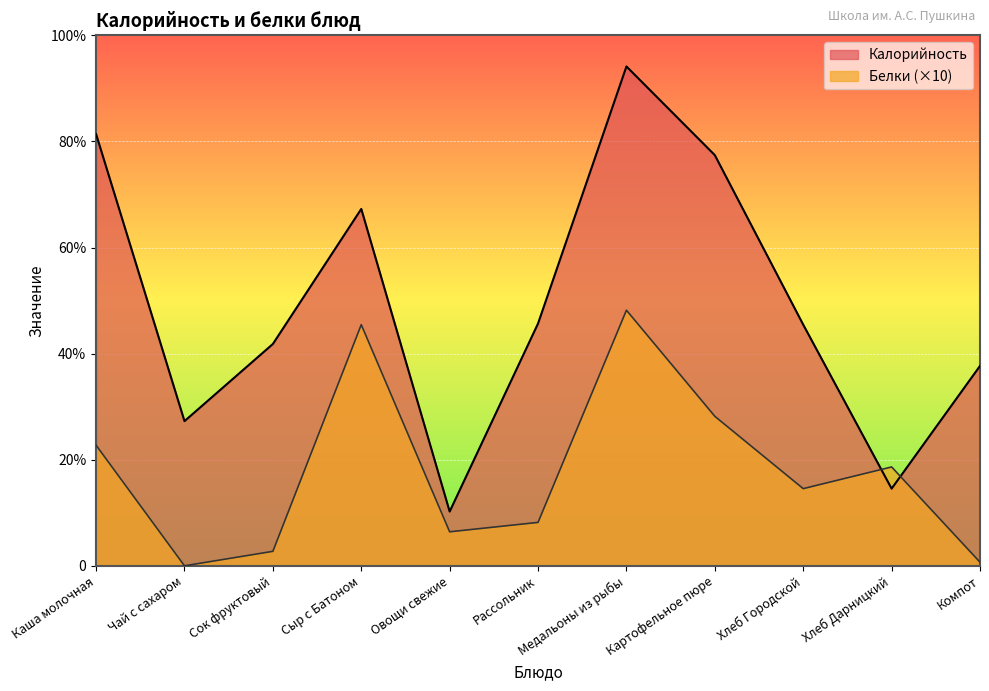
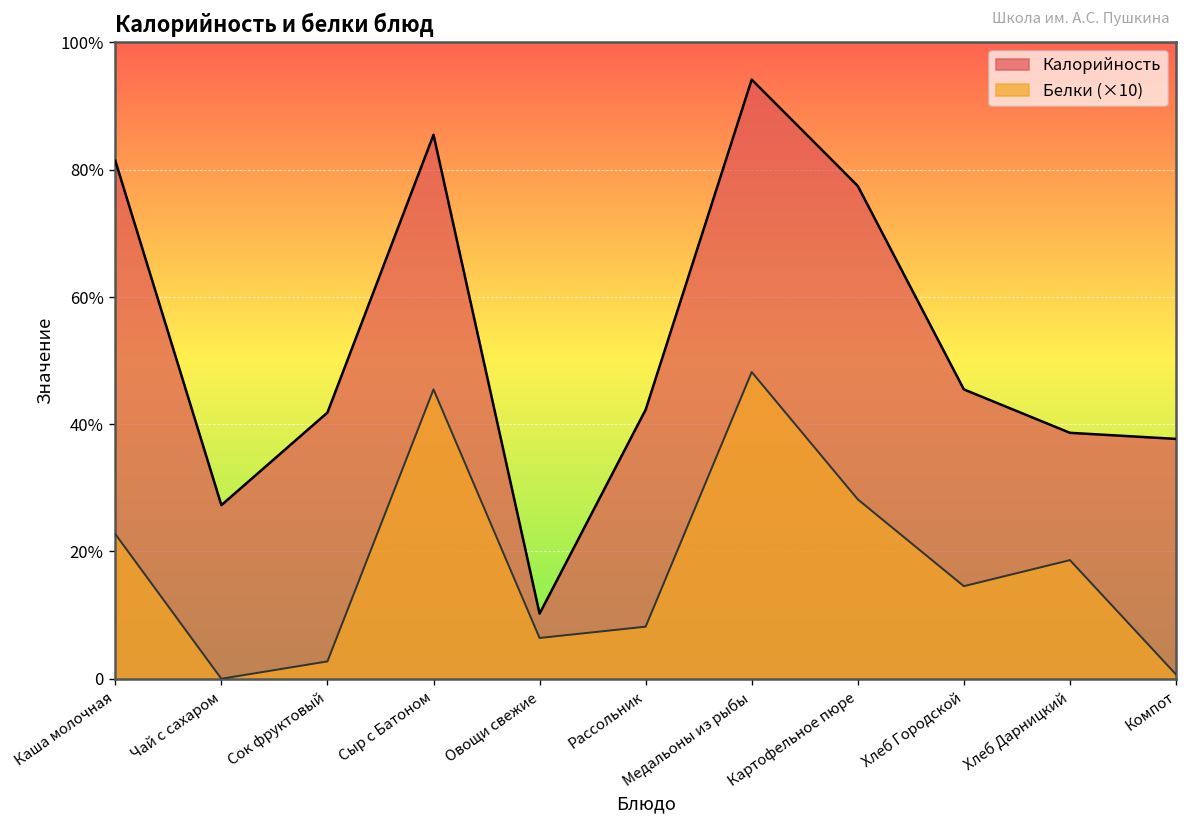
Калорийность, Сыр с Батоном: 67% -> 85%
Калорийность, Рассольник: 46% -> 42%
Калорийность, Хлеб Дарницкий: 15% -> 39%
